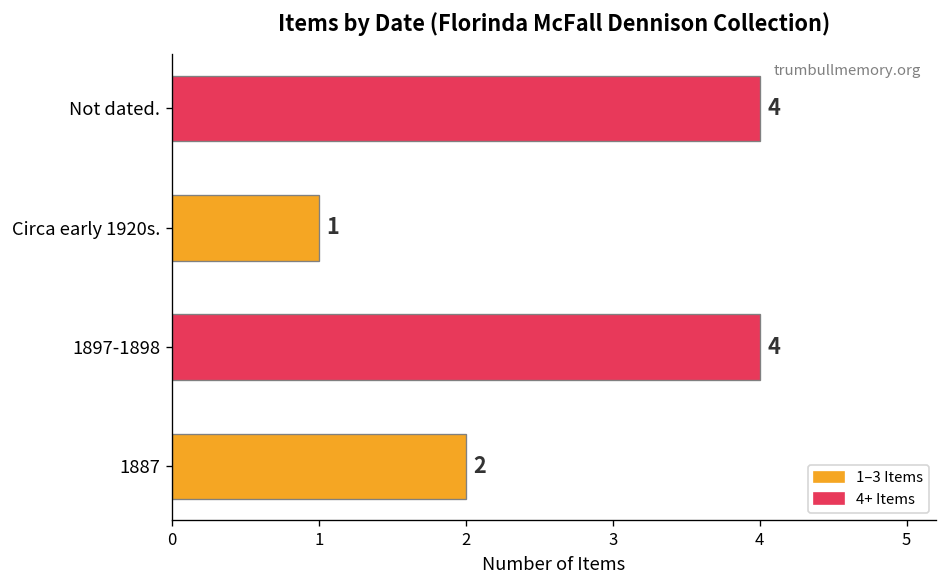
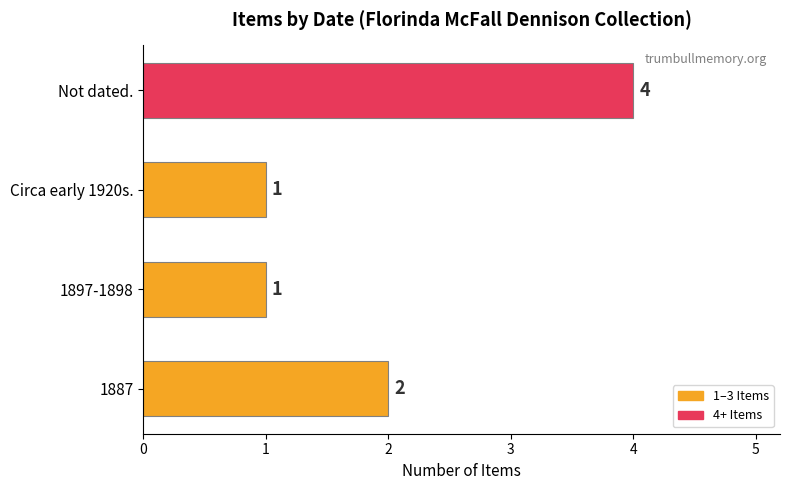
1897-1898: 4 -> 1
